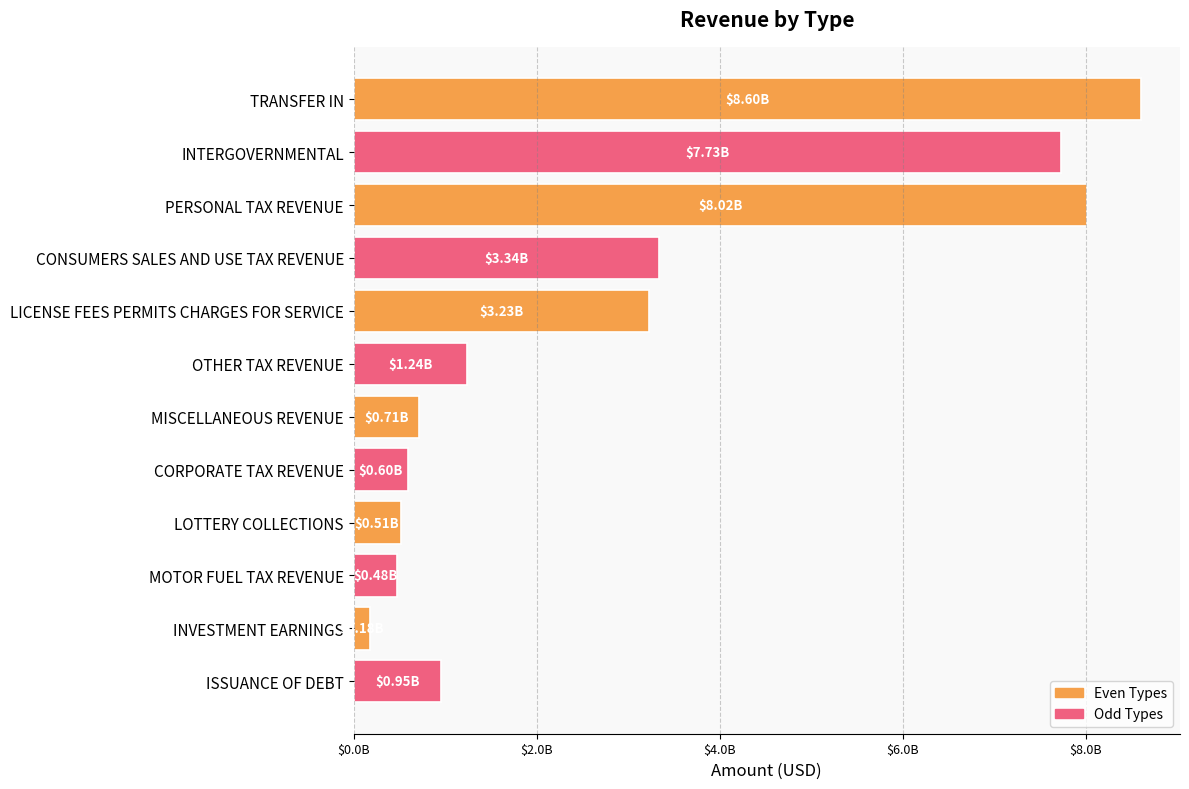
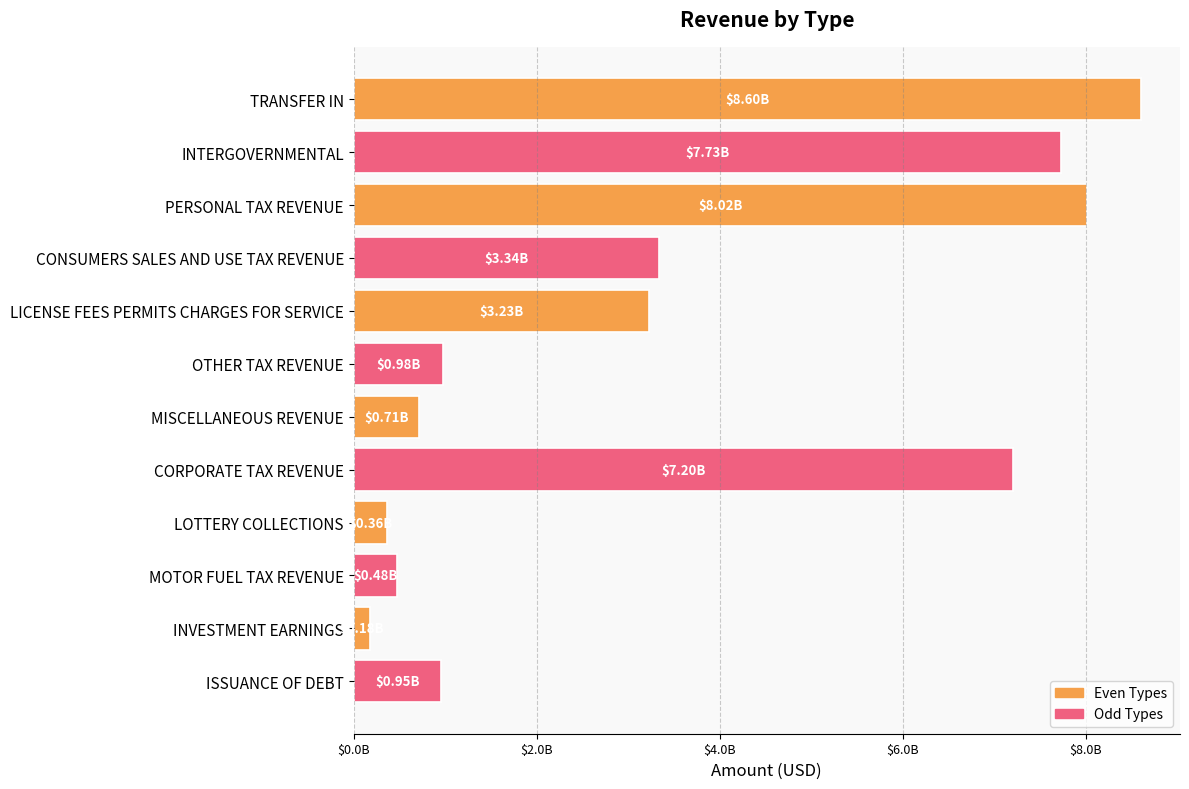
OTHER TAX REVENUE: $1.24B -> $0.98B
CORPORATE TAX REVENUE: $0.60B -> $7.20B
LOTTERY COLLECTIONS: $0.51B -> $0.36B
